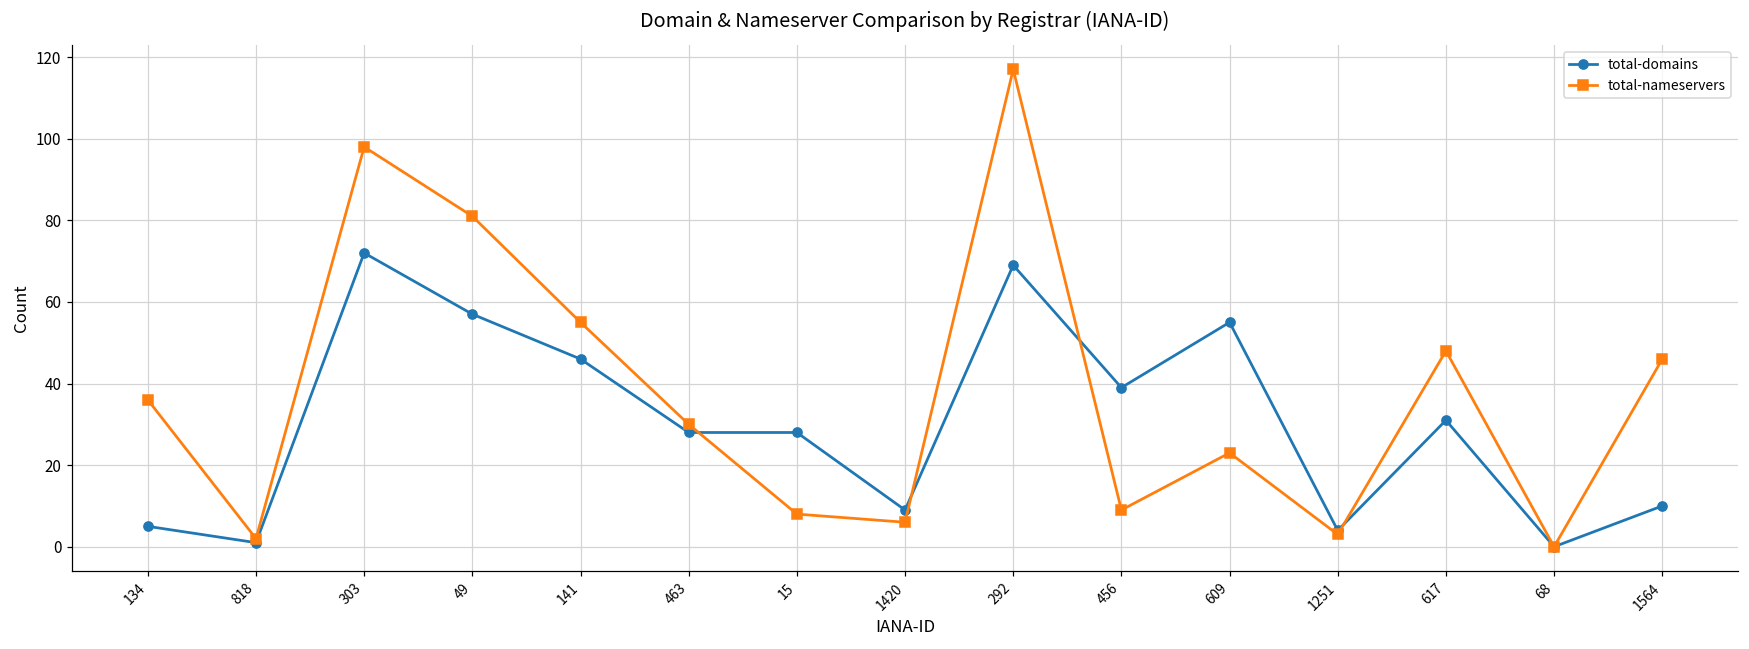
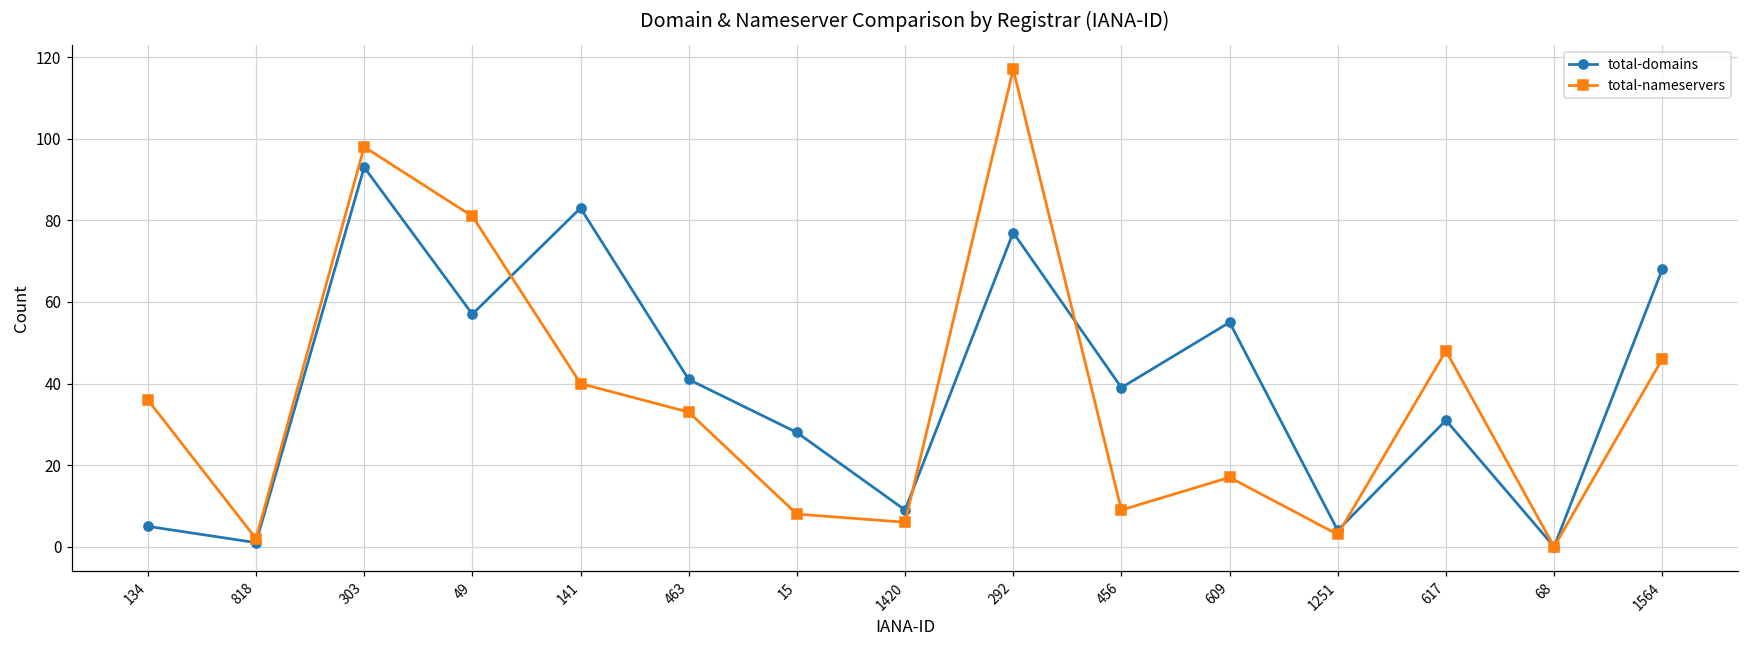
total-domains, 303: 72 -> 93
total-domains, 141: 46 -> 83
total-nameservers, 141: 55 -> 40
total-domains, 463: 28 -> 41
total-nameservers, 463: 30 -> 33
total-domains, 292: 69 -> 77
total-nameservers, 609: 23 -> 17
total-domains, 1564: 10 -> 68
